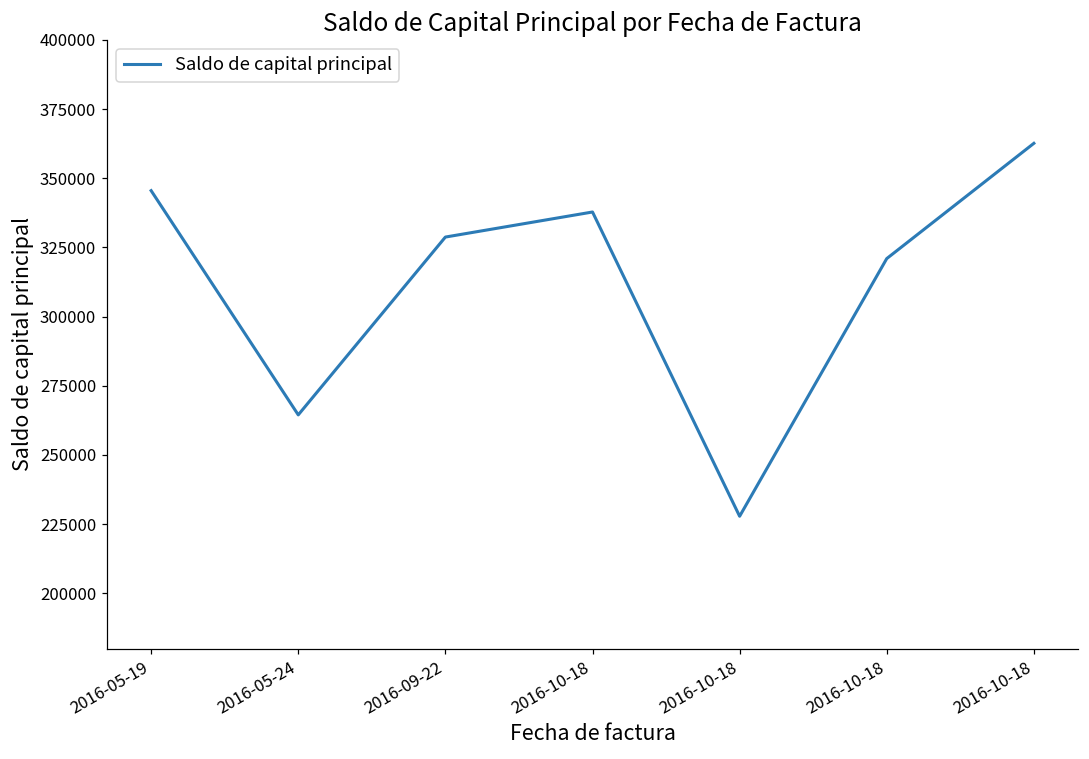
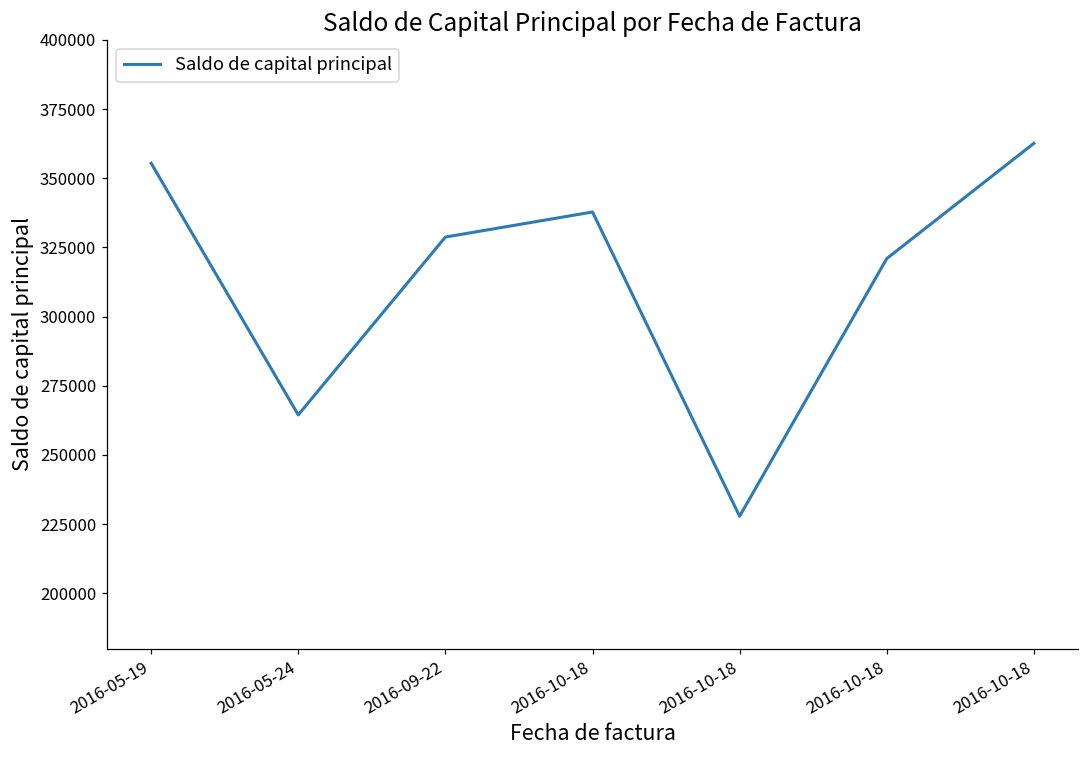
2016-05-19: 346000 -> 355000
